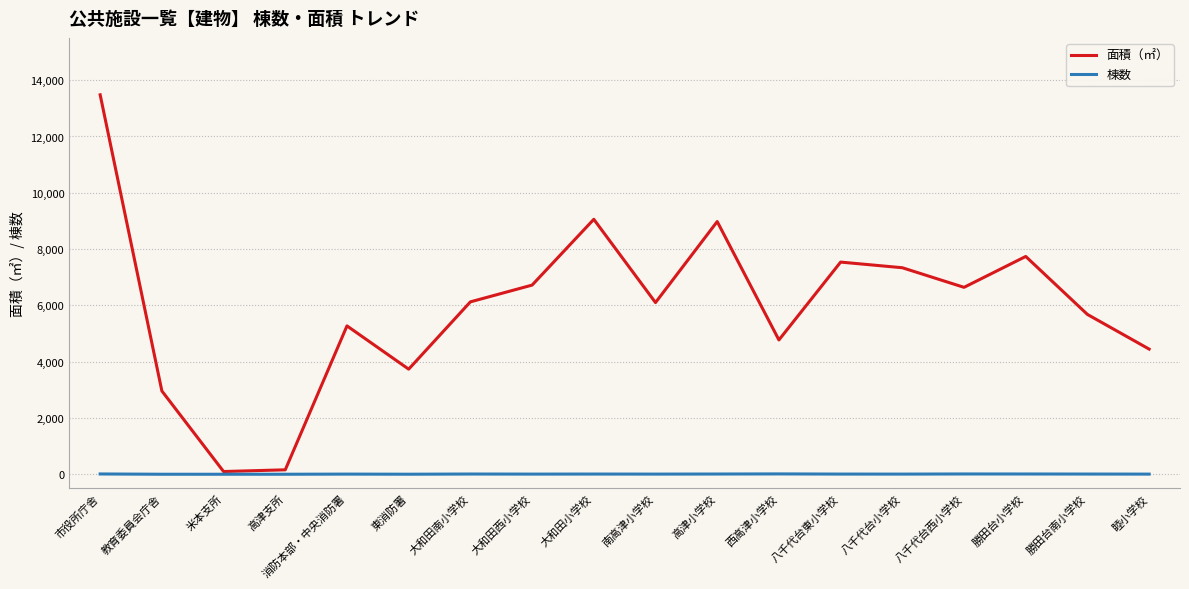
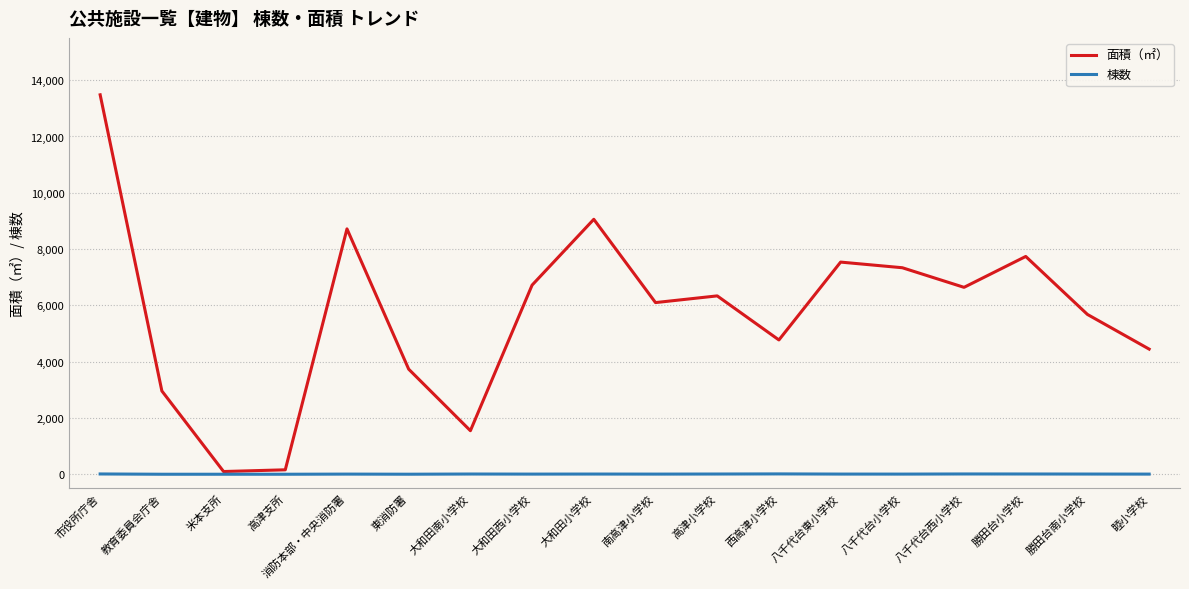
面積（㎡）, 消防本部・中央消防署: 5,300 -> 8,700
面積（㎡）, 大和田南小学校: 6,100 -> 1,500
面積（㎡）, 高津小学校: 9,000 -> 6,300
